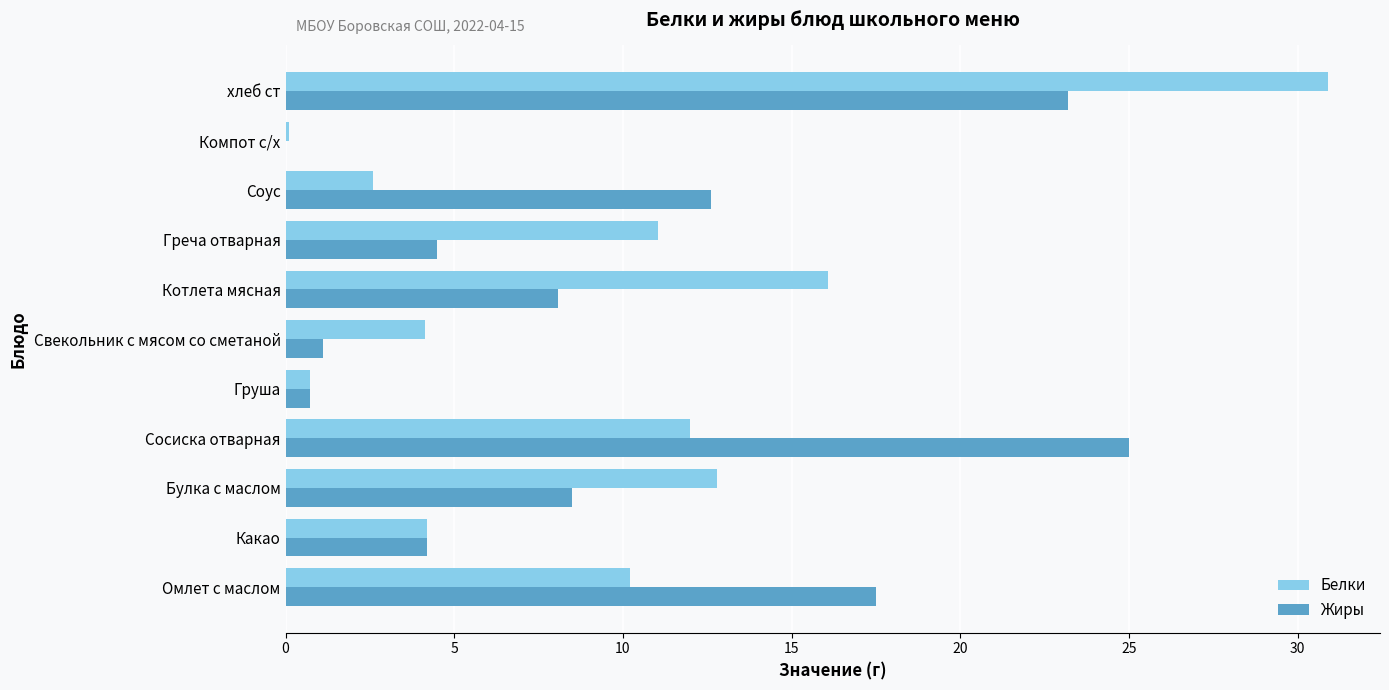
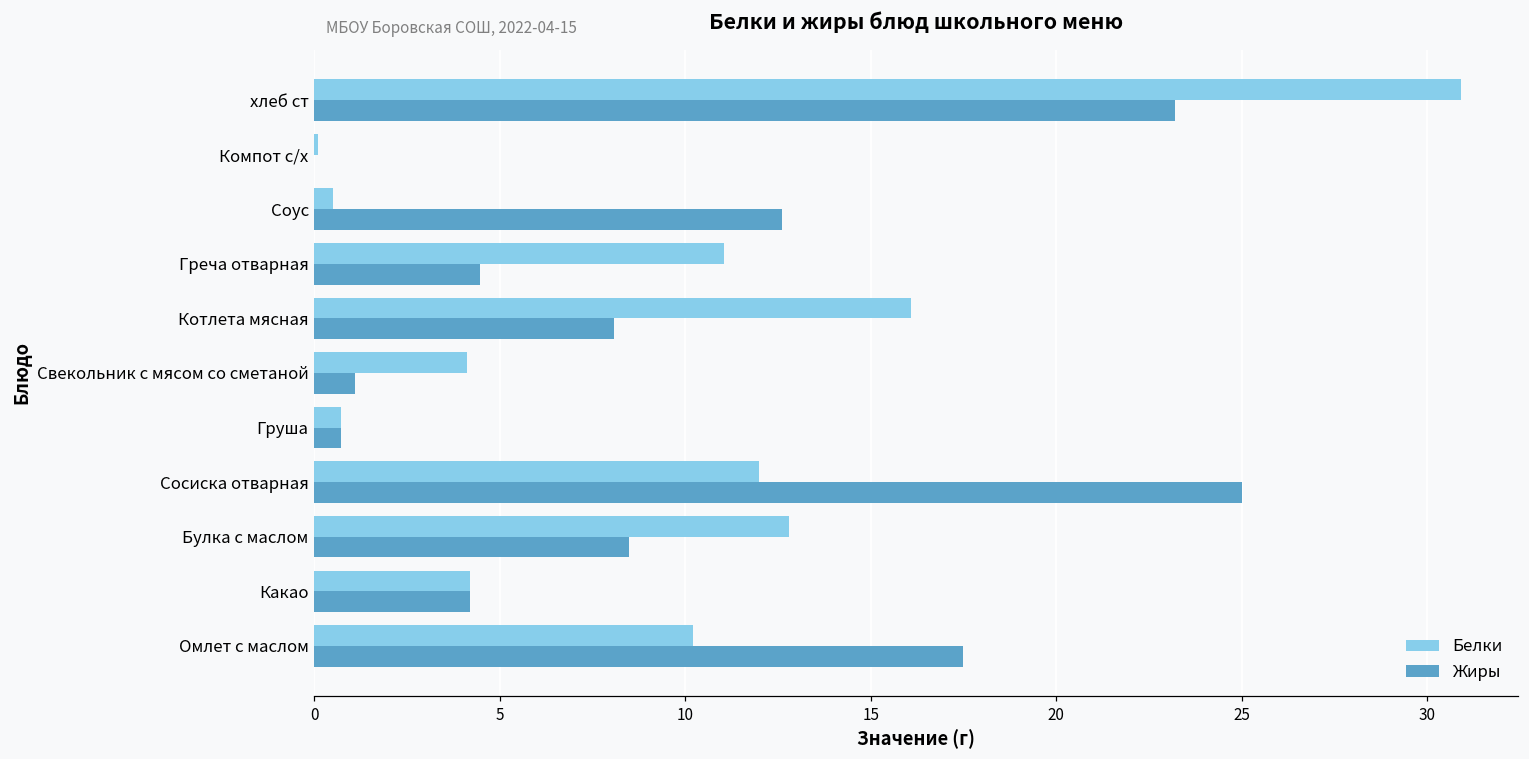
Белки, Соус: 2.6 -> 0.5
